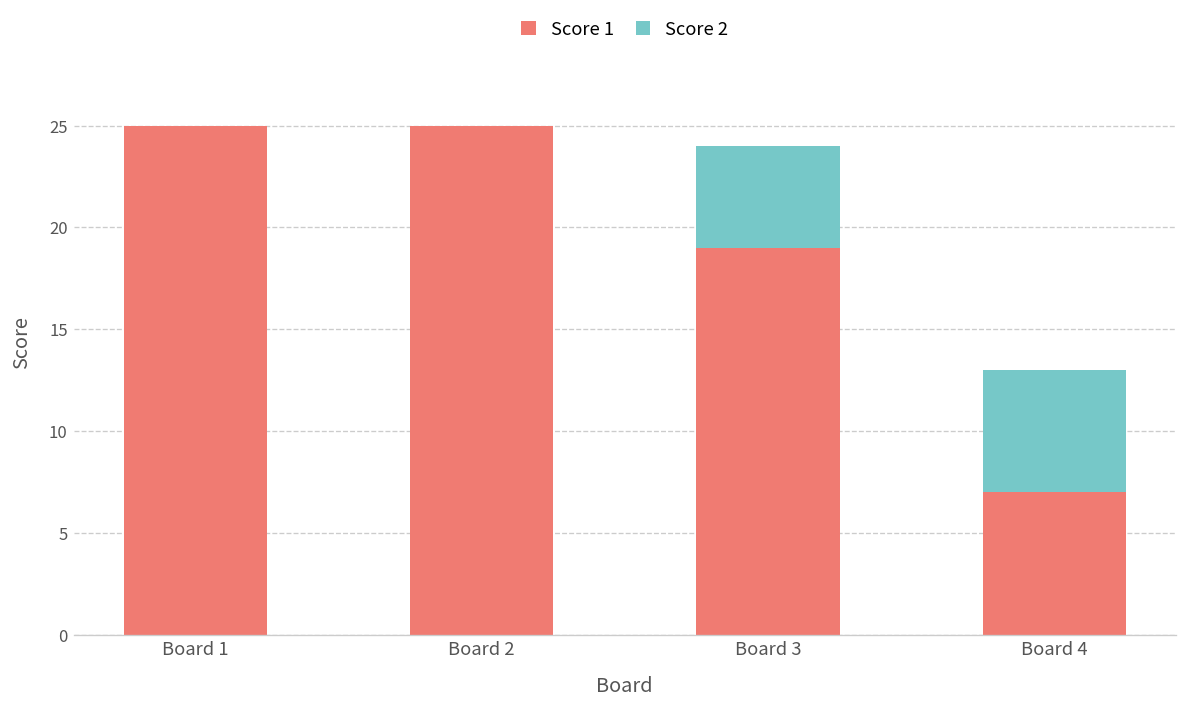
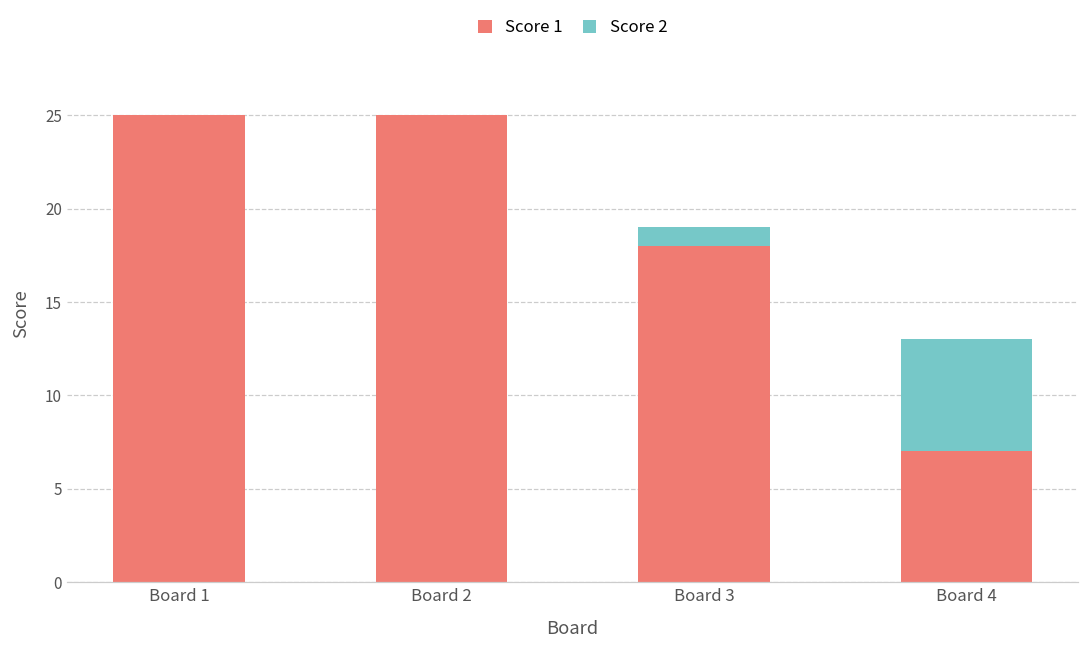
Score 1, Board 3: 19 -> 18
Score 2, Board 3: 5 -> 1
